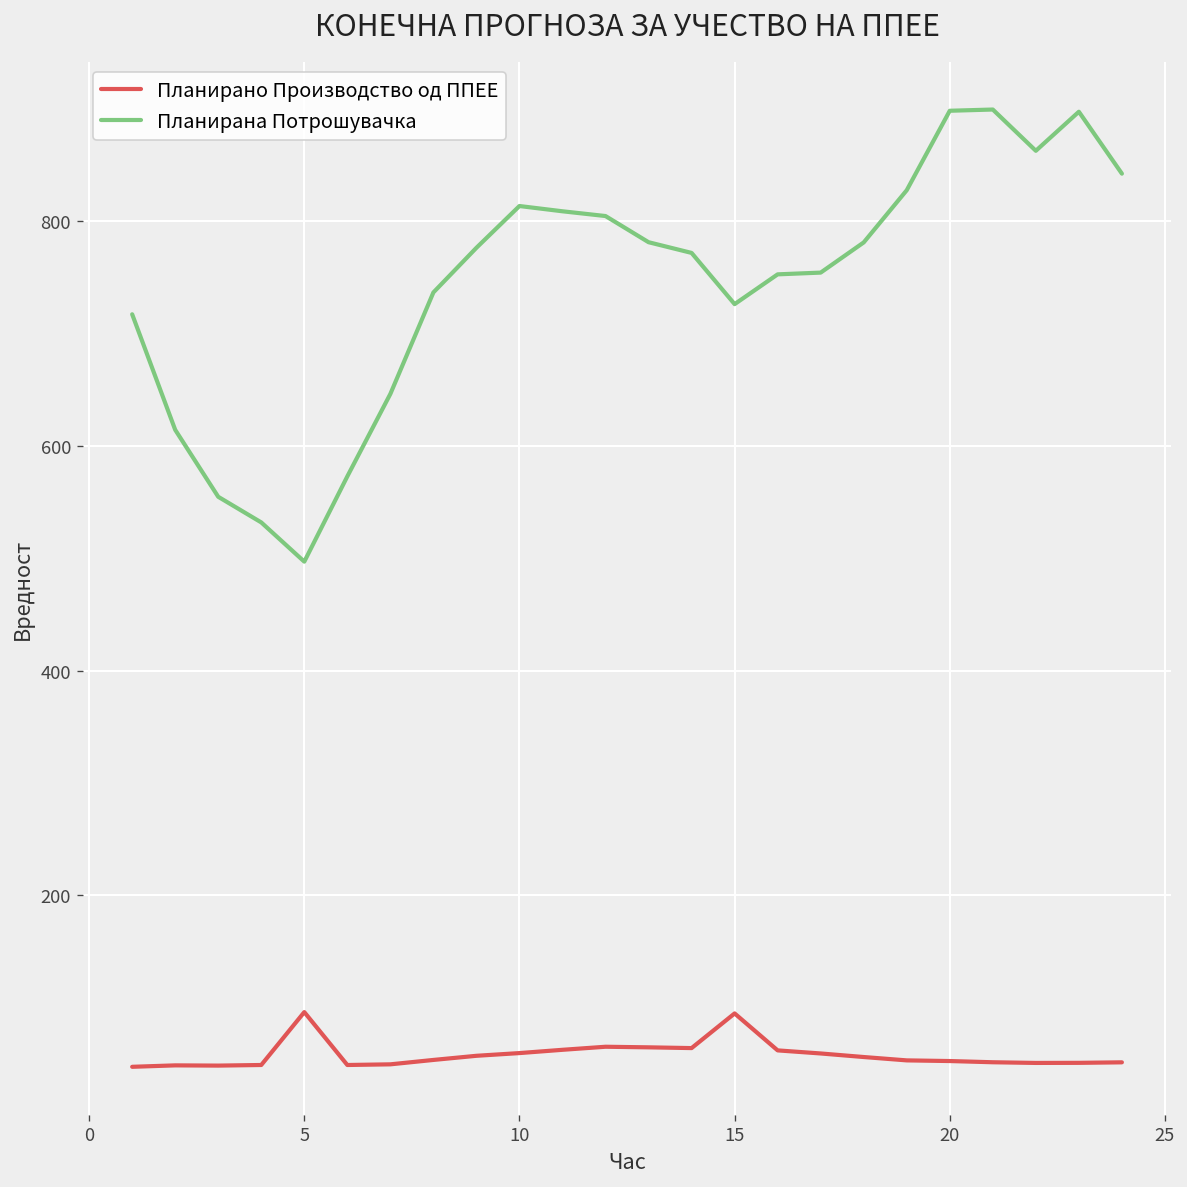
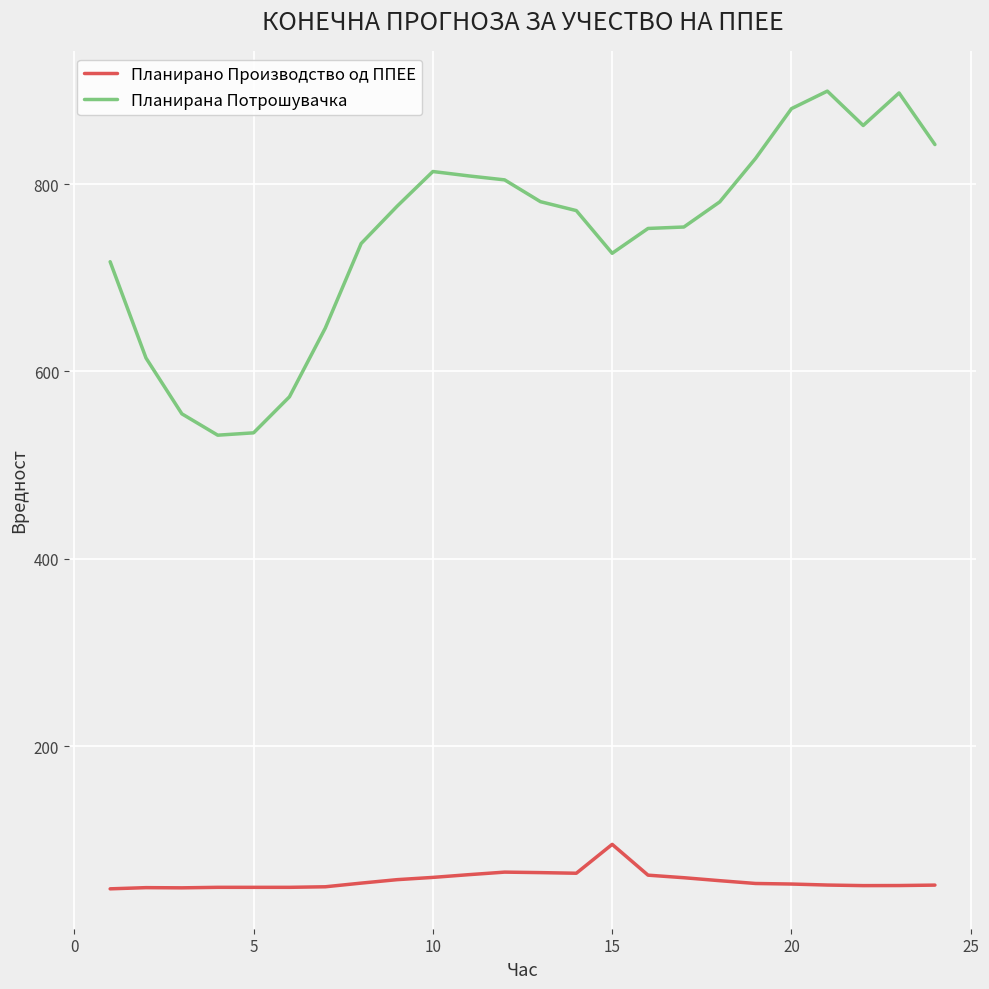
Планирано Производство од ППЕЕ, 5: 100 -> 50
Планирана Потрошувачка, 5: 500 -> 530
Планирана Потрошувачка, 20: 900 -> 880
